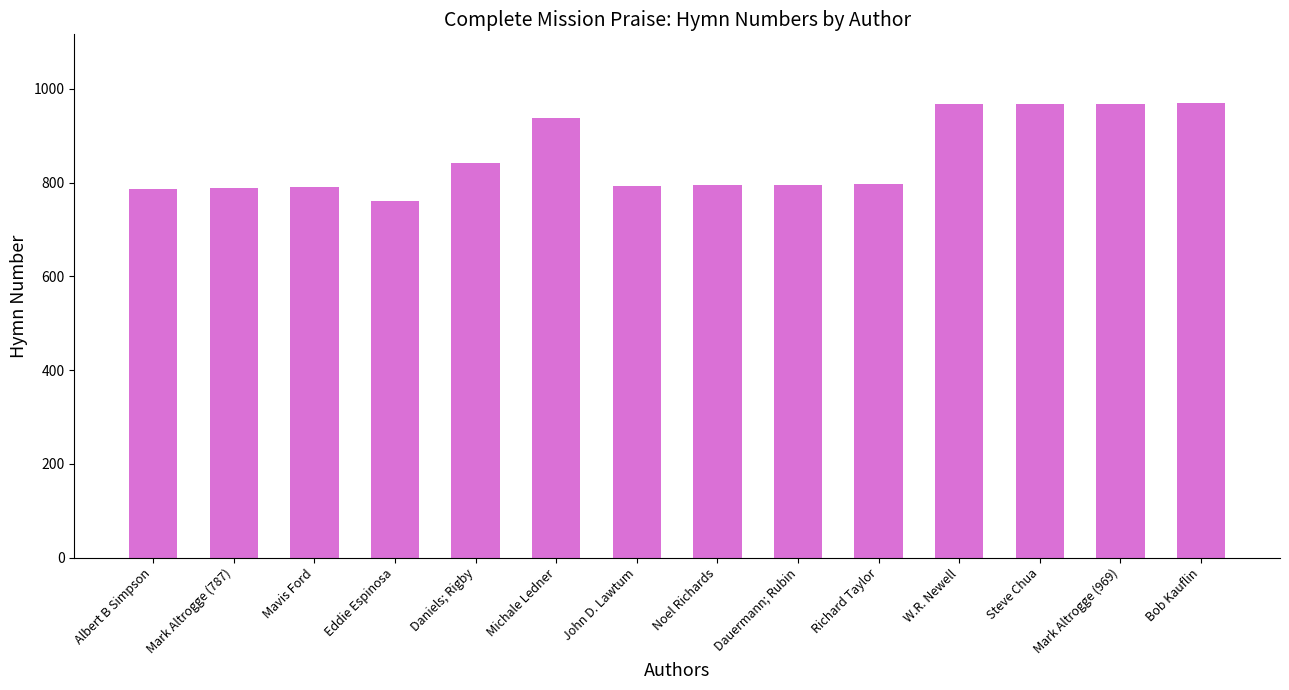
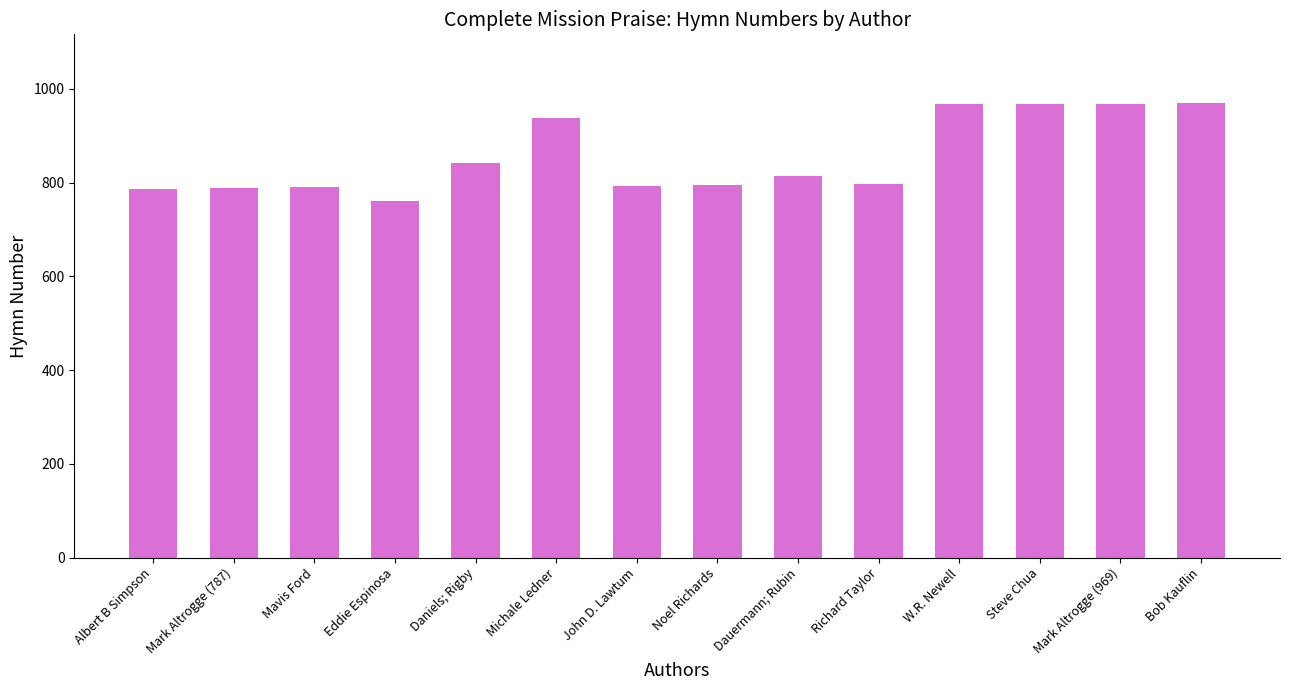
Dauermann; Rubin: 800 -> 810
